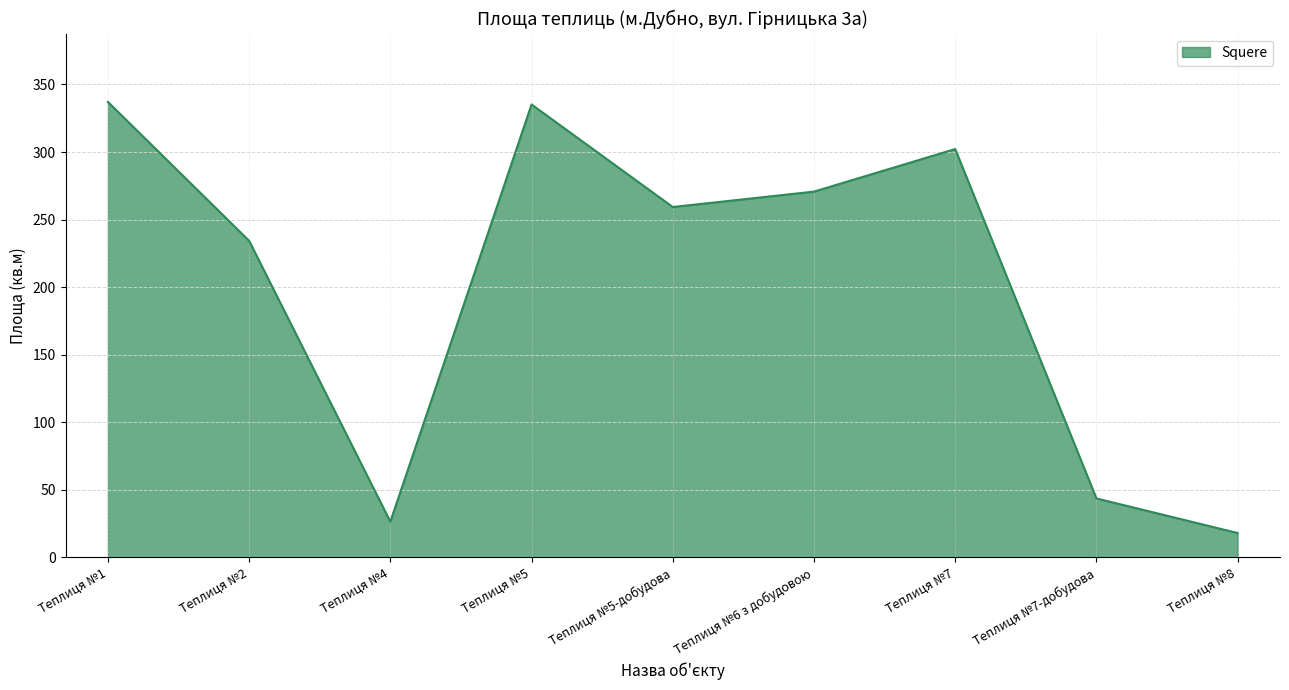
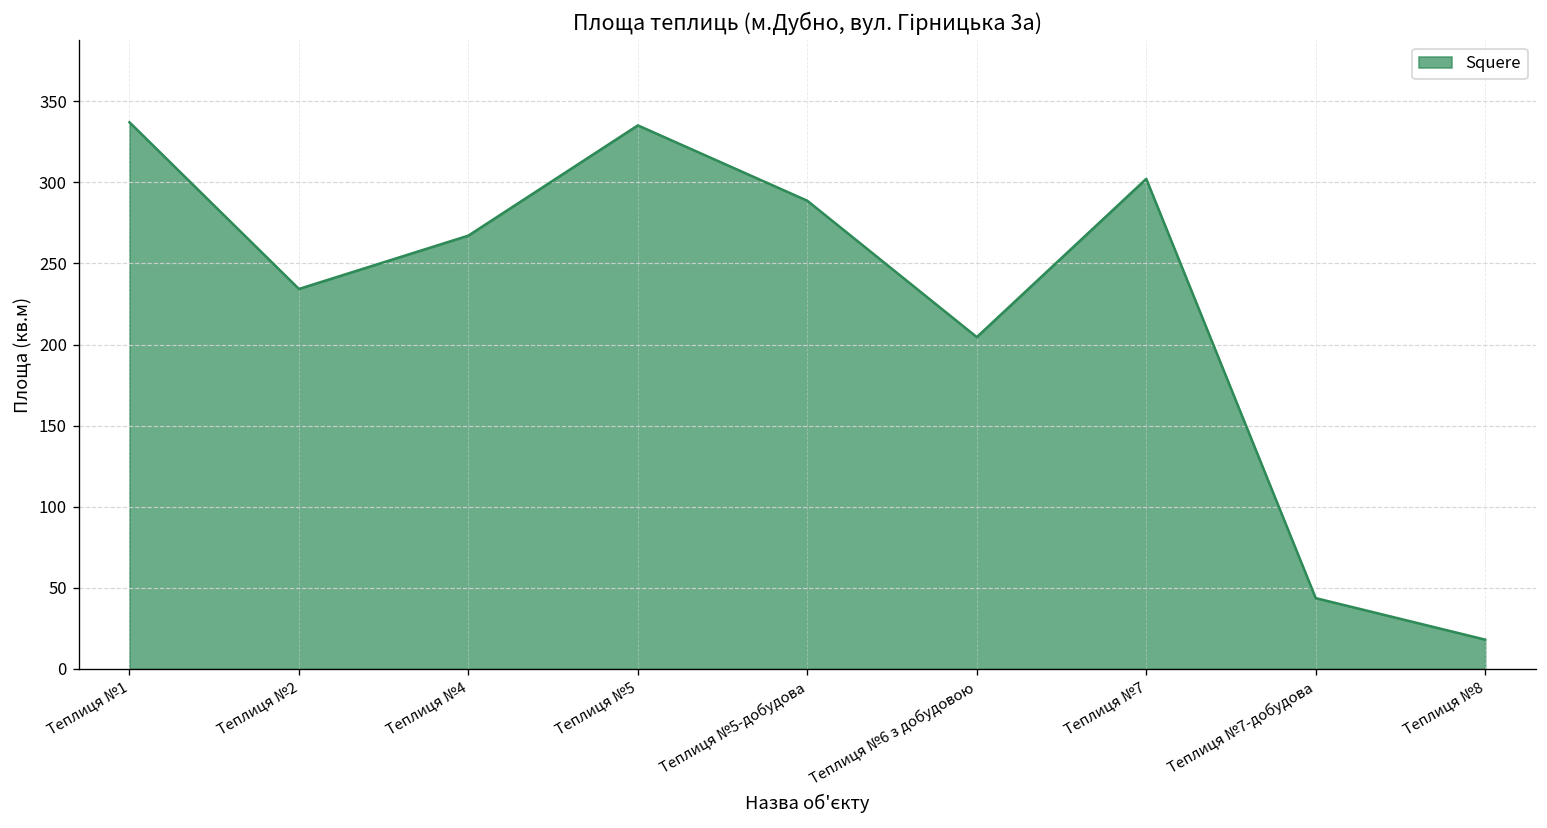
Теплиця №4: 26 -> 267
Теплиця №5-добудова: 259 -> 289
Теплиця №6 з добудовою: 271 -> 205
